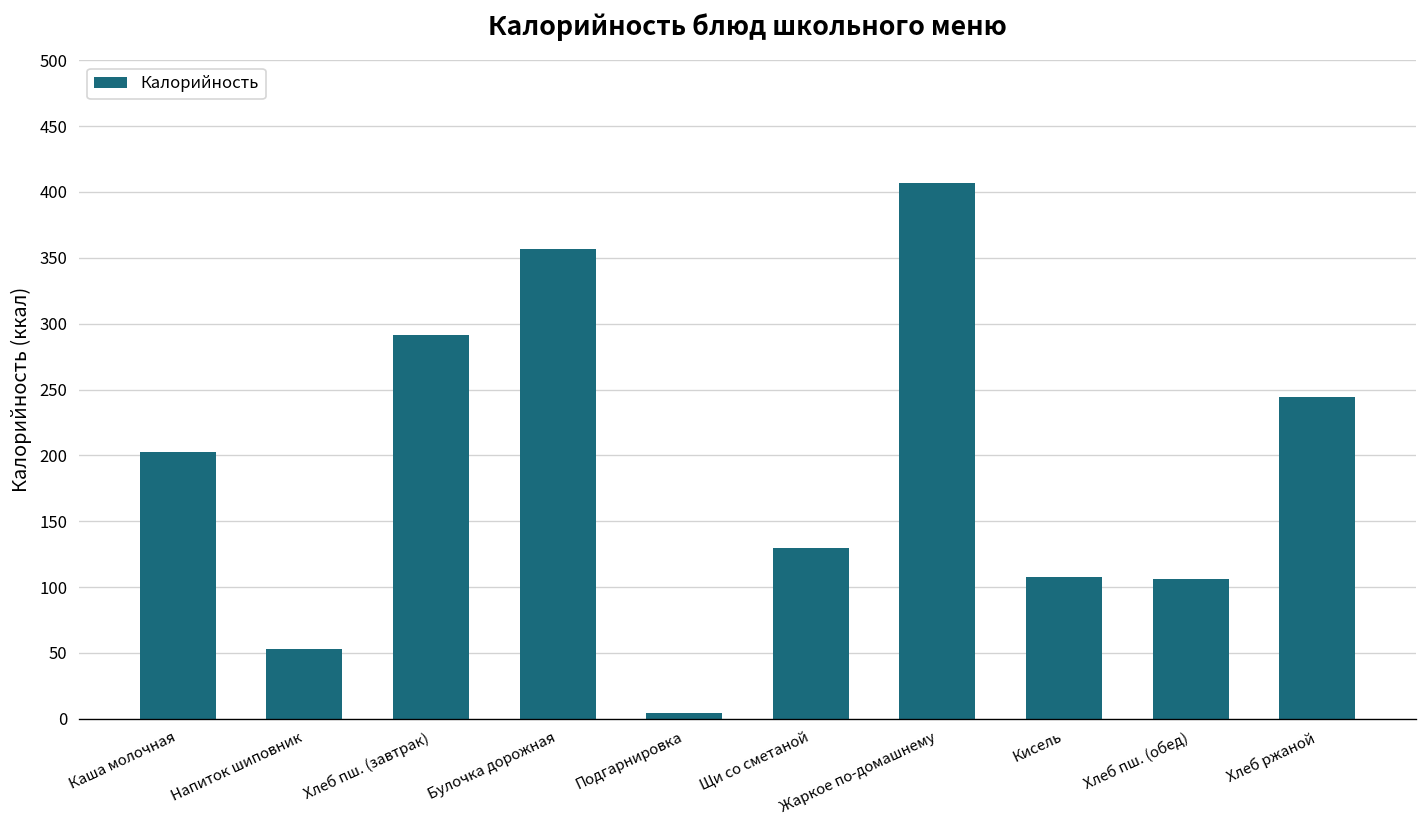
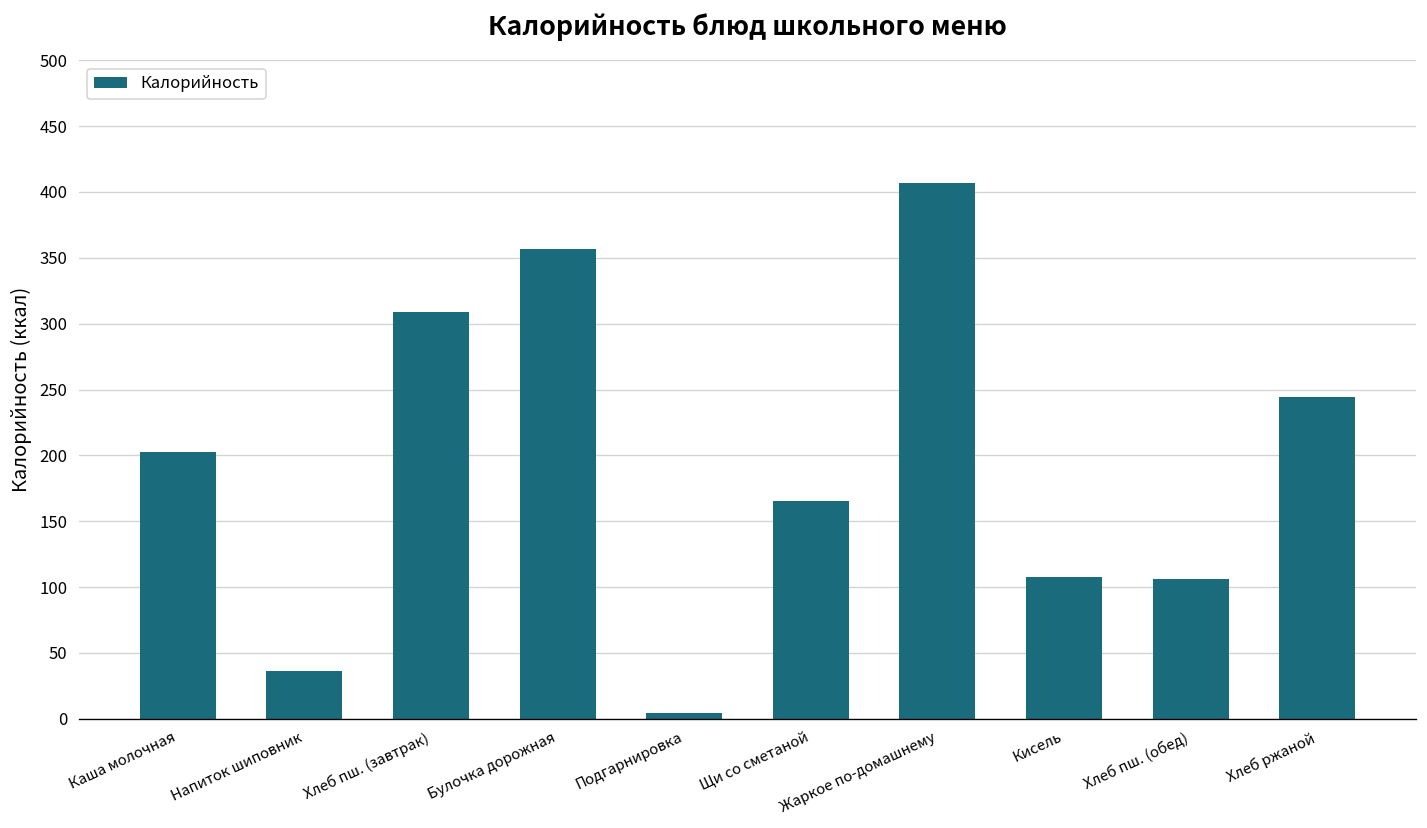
Напиток шиповник: 53 -> 36
Хлеб пш. (завтрак): 292 -> 309
Щи со сметаной: 130 -> 165
